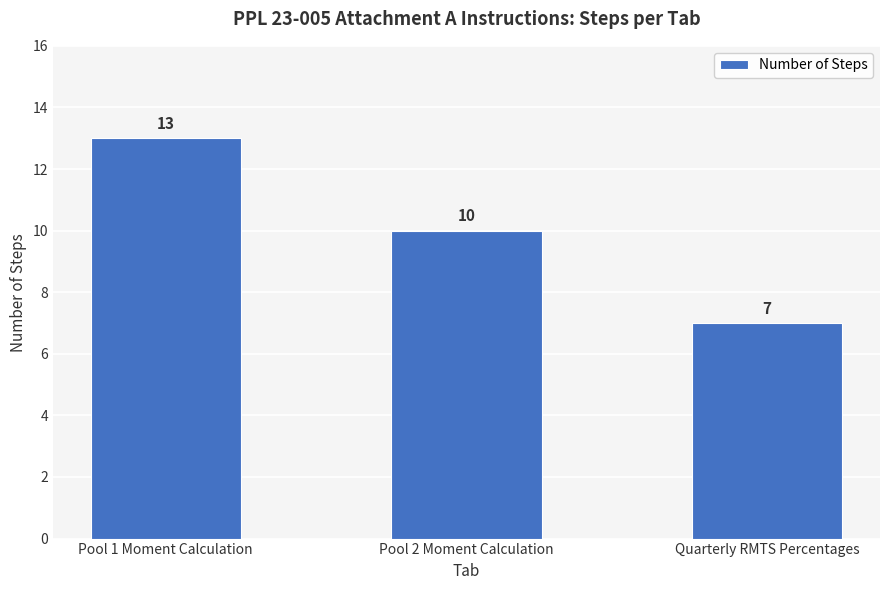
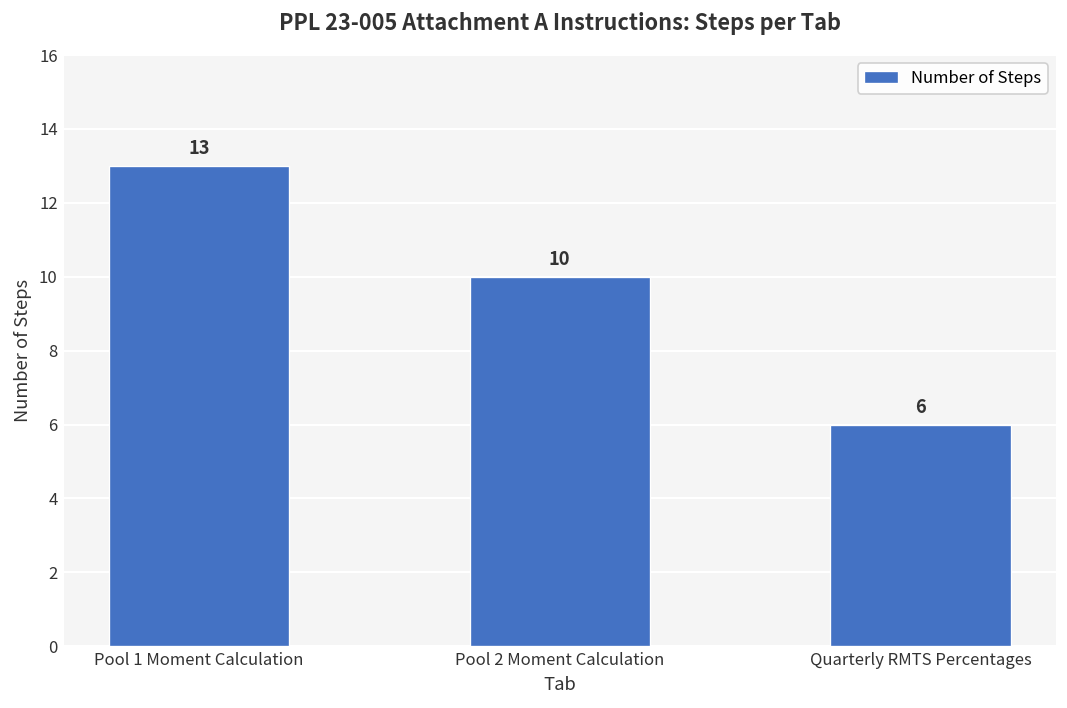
Quarterly RMTS Percentages: 7 -> 6
